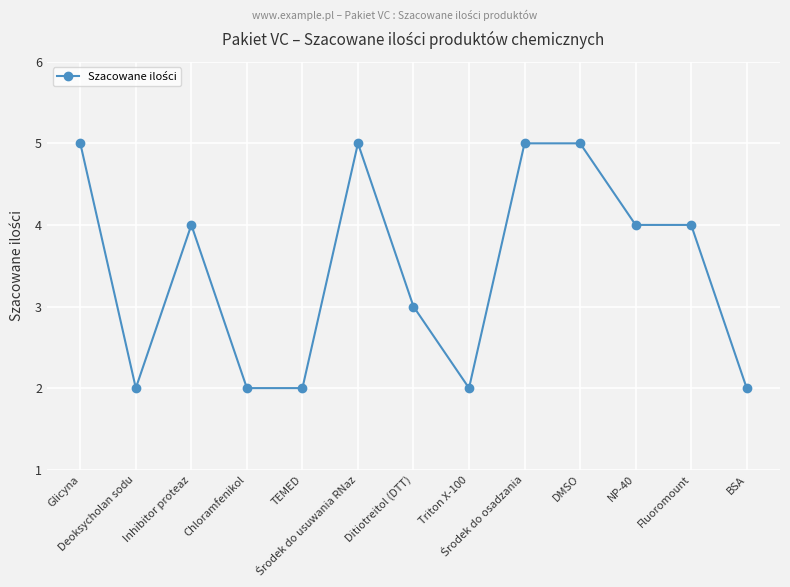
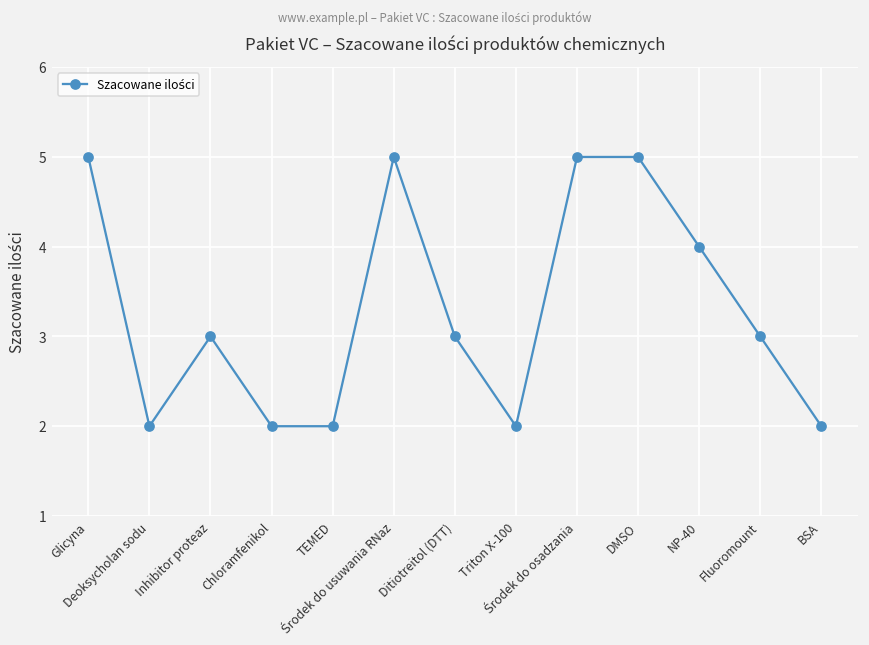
Inhibitor proteaz: 4 -> 3
Fluoromount: 4 -> 3
